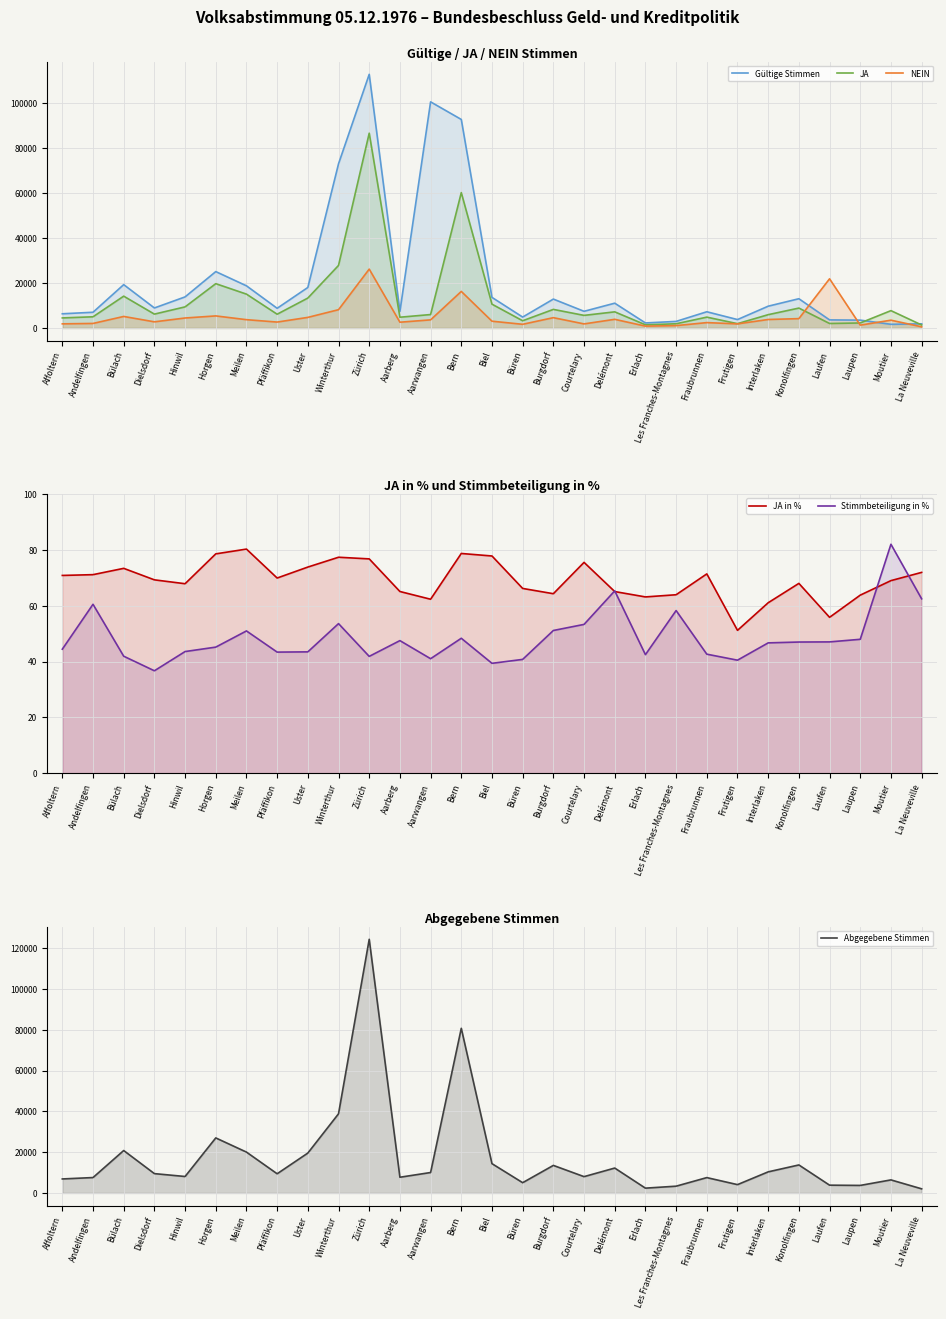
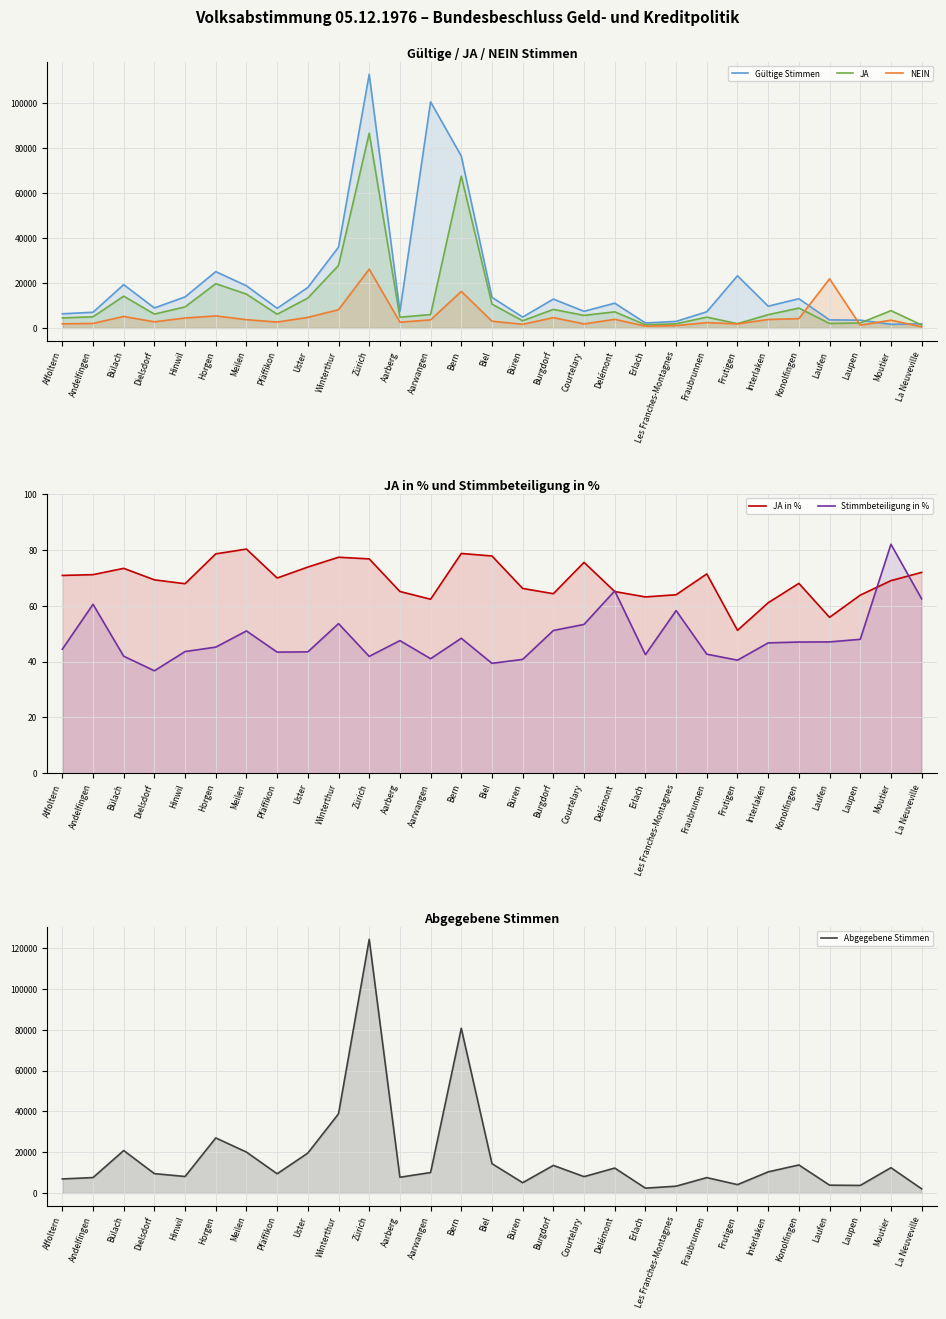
Gültige / JA / NEIN Stimmen, Gültige Stimmen, Winterthur: 73000 -> 36000
Gültige / JA / NEIN Stimmen, Gültige Stimmen, Bern: 93000 -> 76000
Gültige / JA / NEIN Stimmen, JA, Bern: 60000 -> 67000
Gültige / JA / NEIN Stimmen, Gültige Stimmen, Frutigen: 4000 -> 23000
Abgegebene Stimmen, Moutier: 6000 -> 12000
